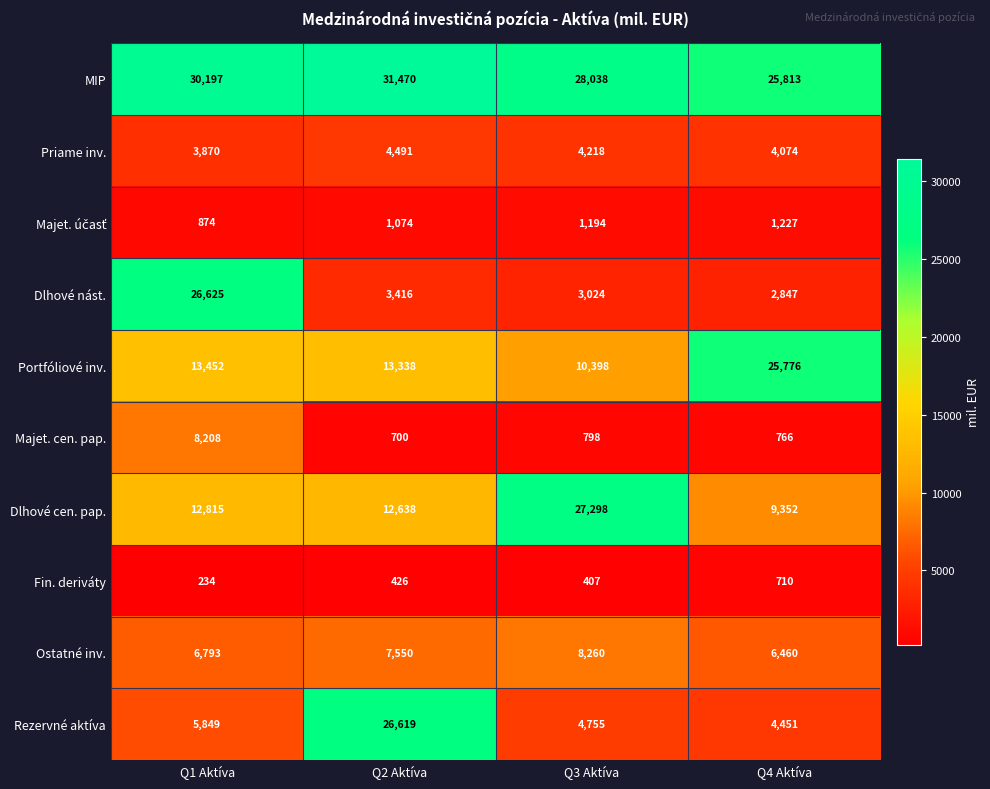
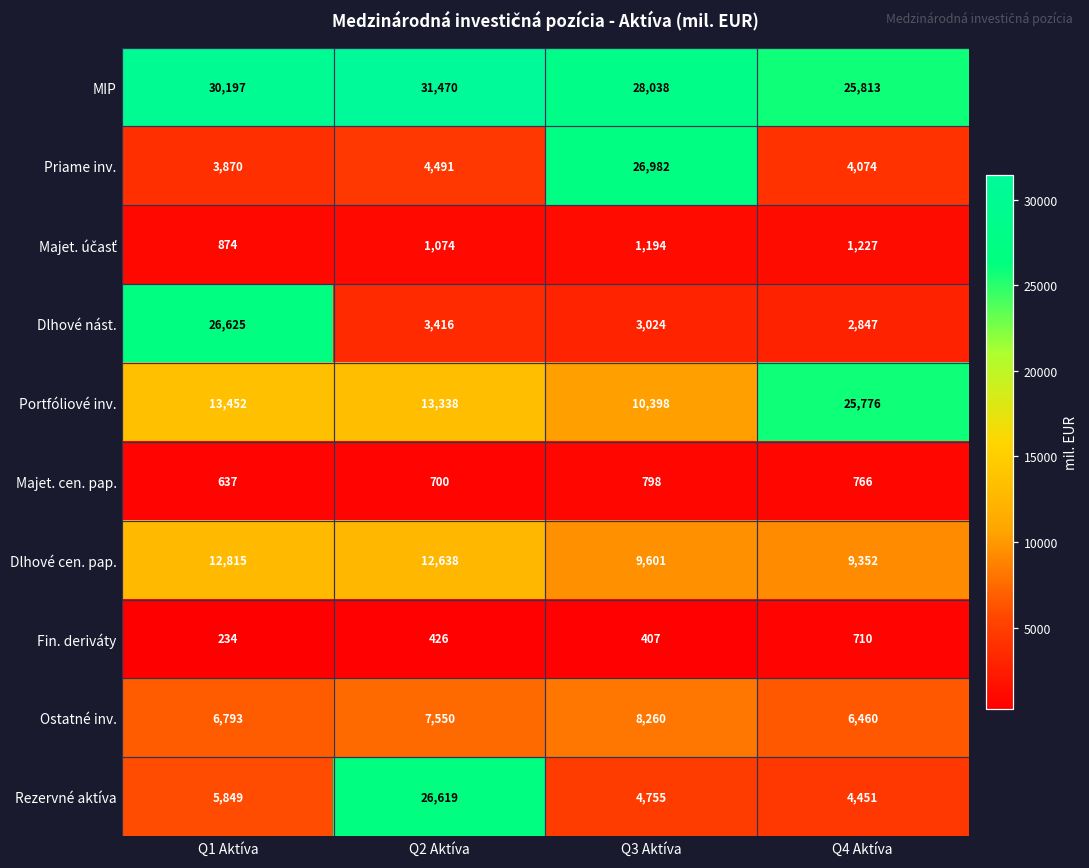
Priame inv., Q3 Aktíva: 4,218 -> 26,982
Majet. cen. pap., Q1 Aktíva: 8,208 -> 637
Dlhové cen. pap., Q3 Aktíva: 27,298 -> 9,601
